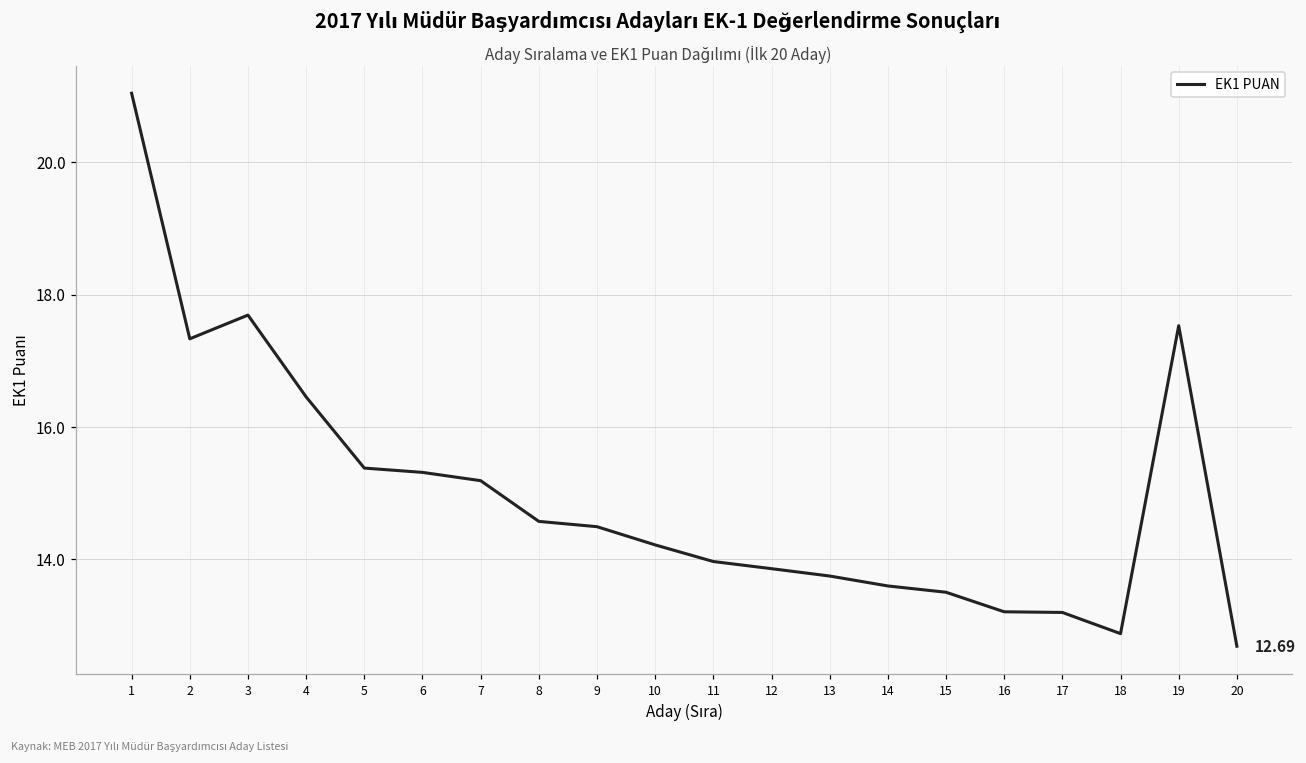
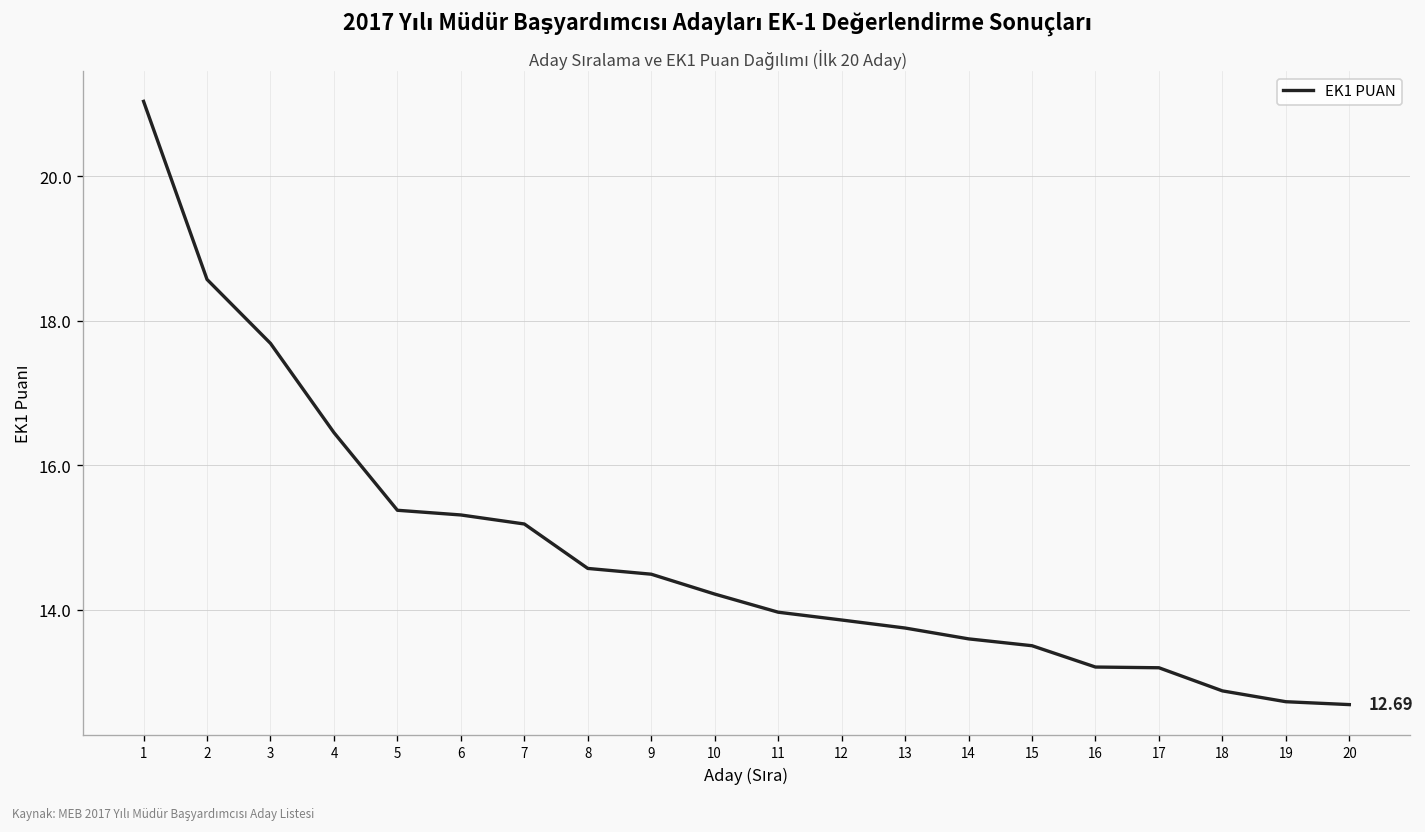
2: 17.3 -> 18.6
19: 17.5 -> 12.7
